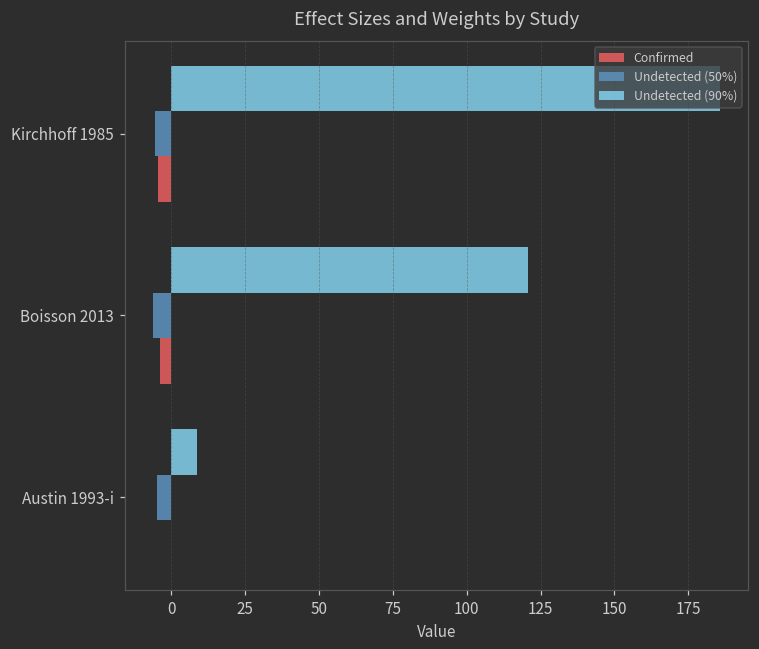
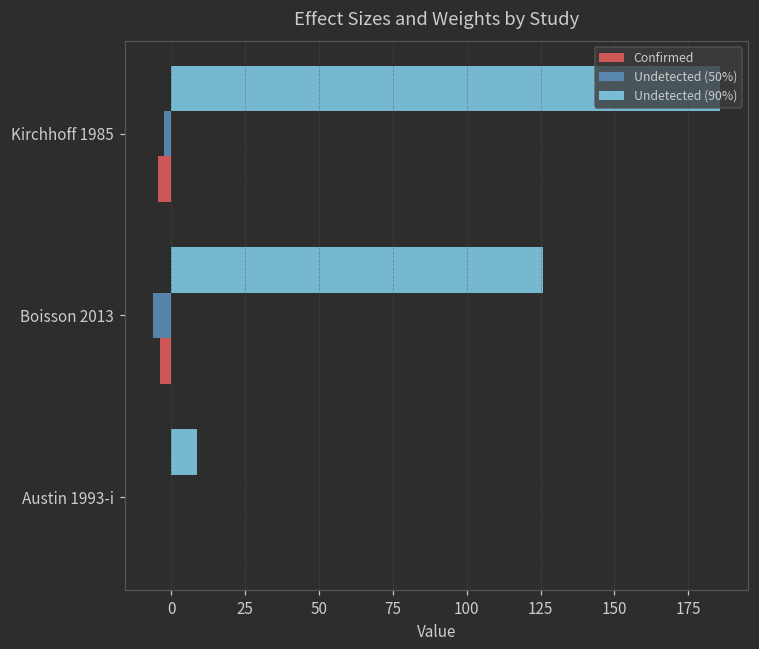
Undetected (50%), Kirchhoff 1985: -6 -> -3
Undetected (90%), Boisson 2013: 121 -> 126
Undetected (50%), Austin 1993-i: -5 -> 0
